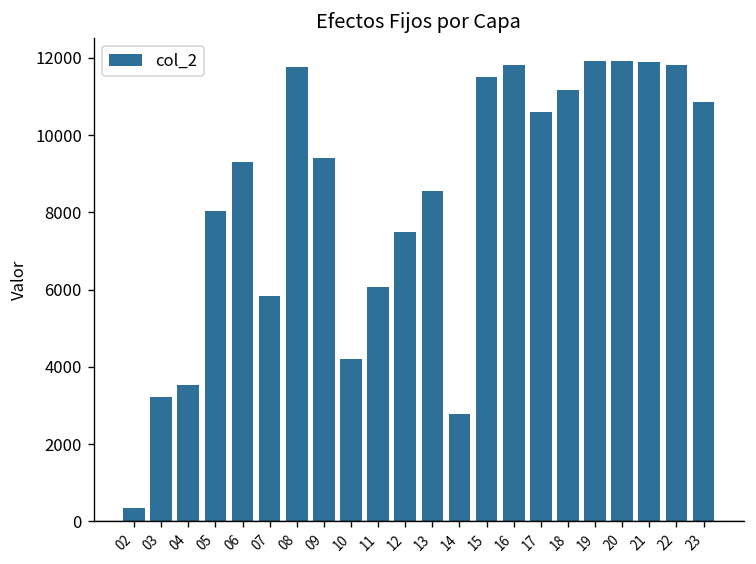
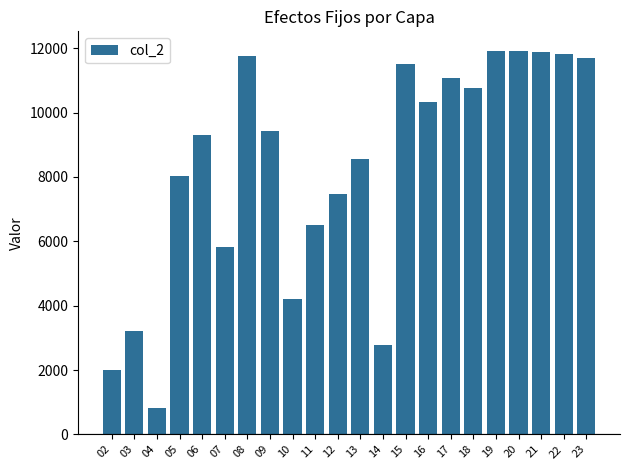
02: 300 -> 2000
04: 3500 -> 800
11: 6100 -> 6500
16: 11800 -> 10300
17: 10600 -> 11100
18: 11200 -> 10800
23: 10900 -> 11700
